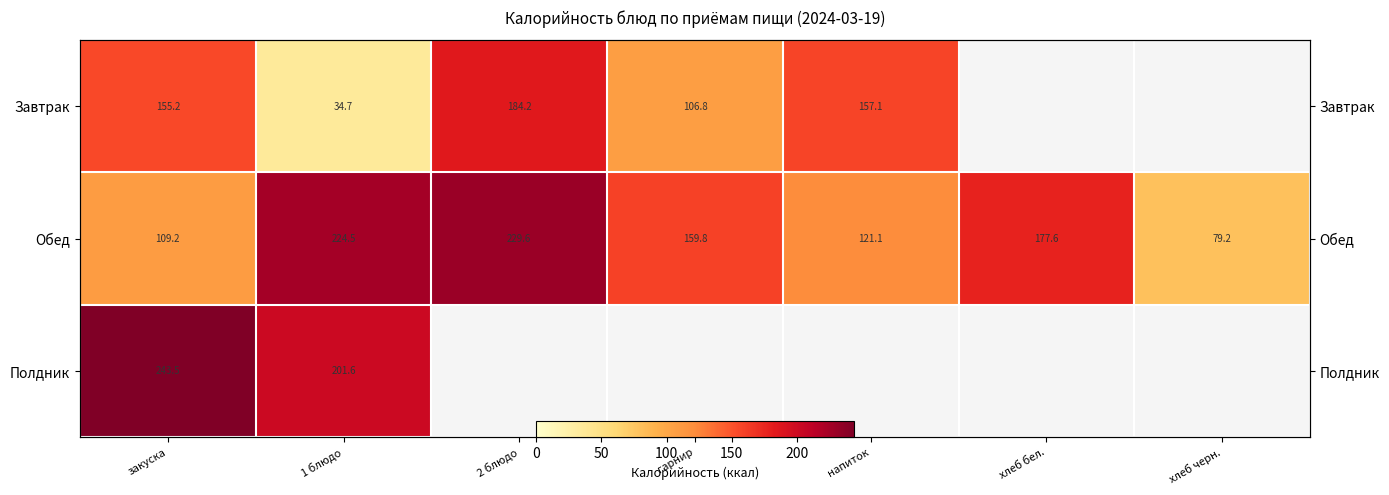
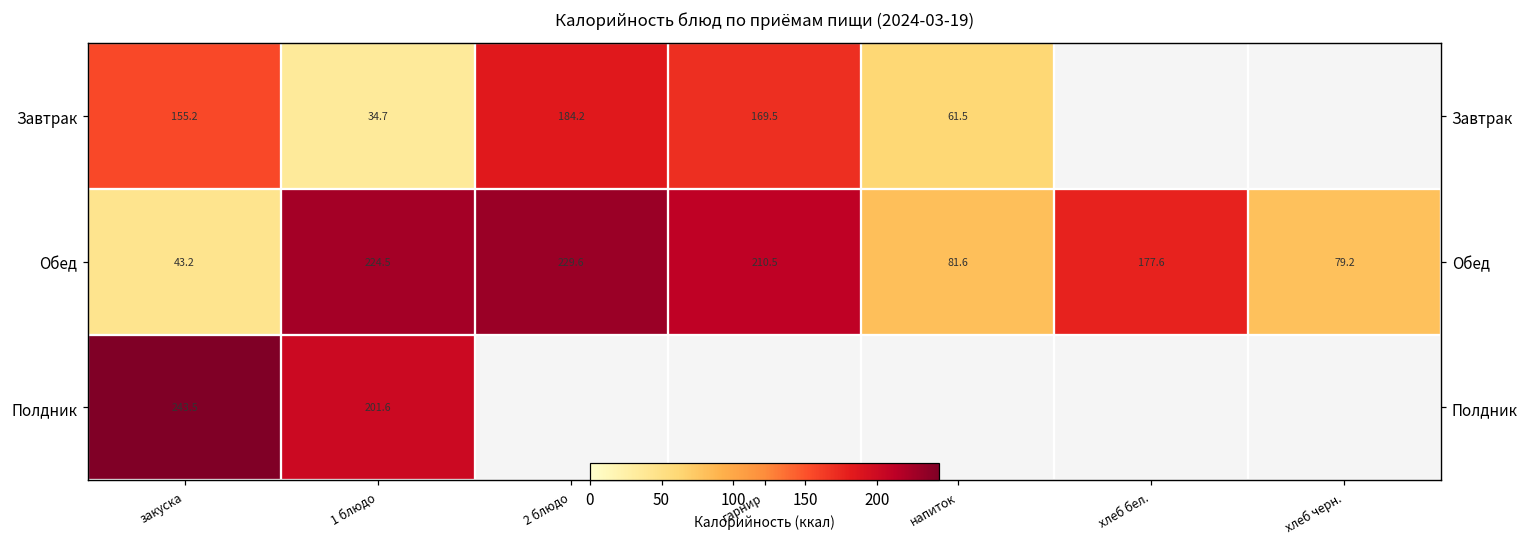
Завтрак, гарнир: 106.8 -> 169.5
Завтрак, напиток: 157.1 -> 61.5
Обед, закуска: 109.2 -> 43.2
Обед, гарнир: 159.8 -> 210.5
Обед, напиток: 121.1 -> 81.6
